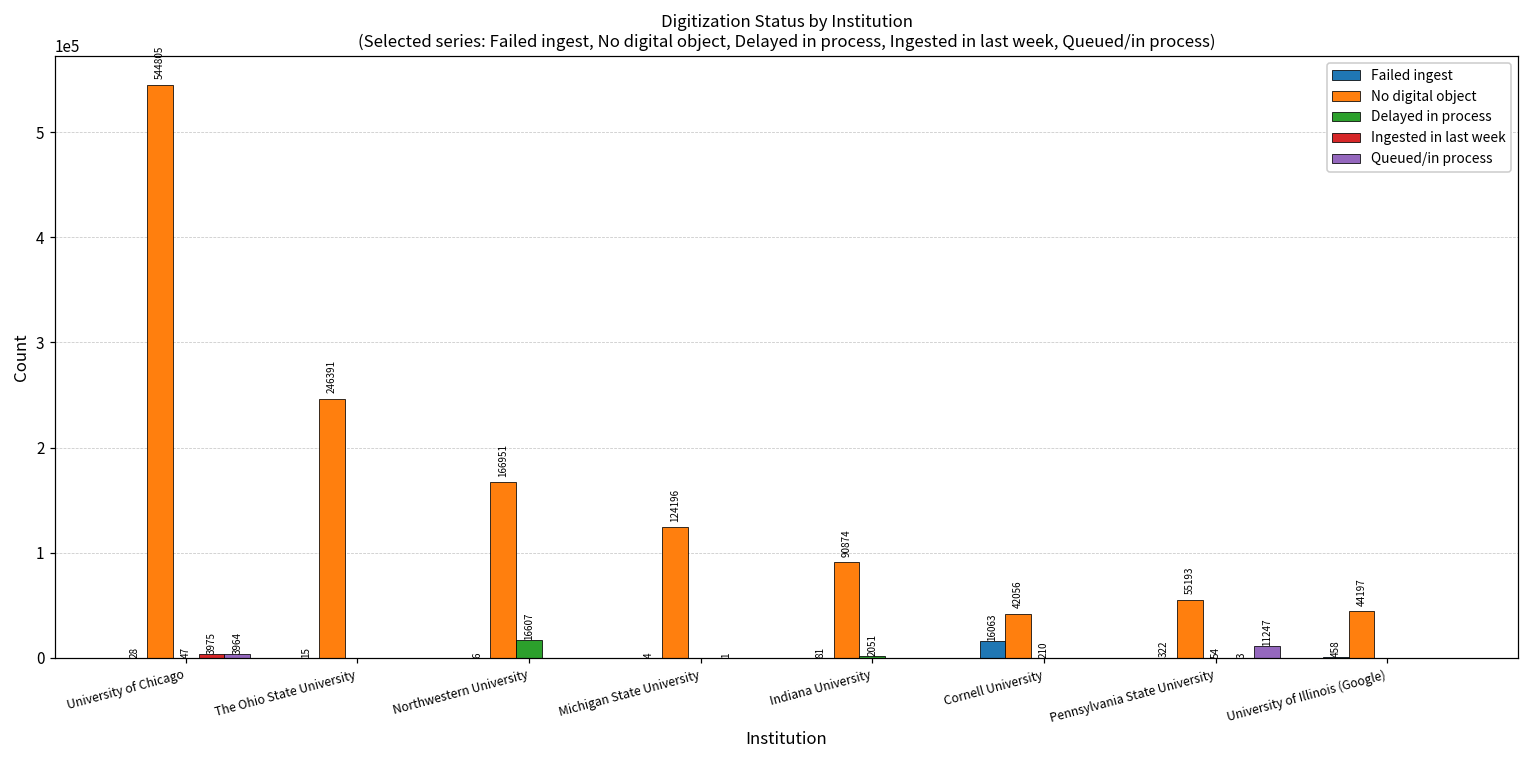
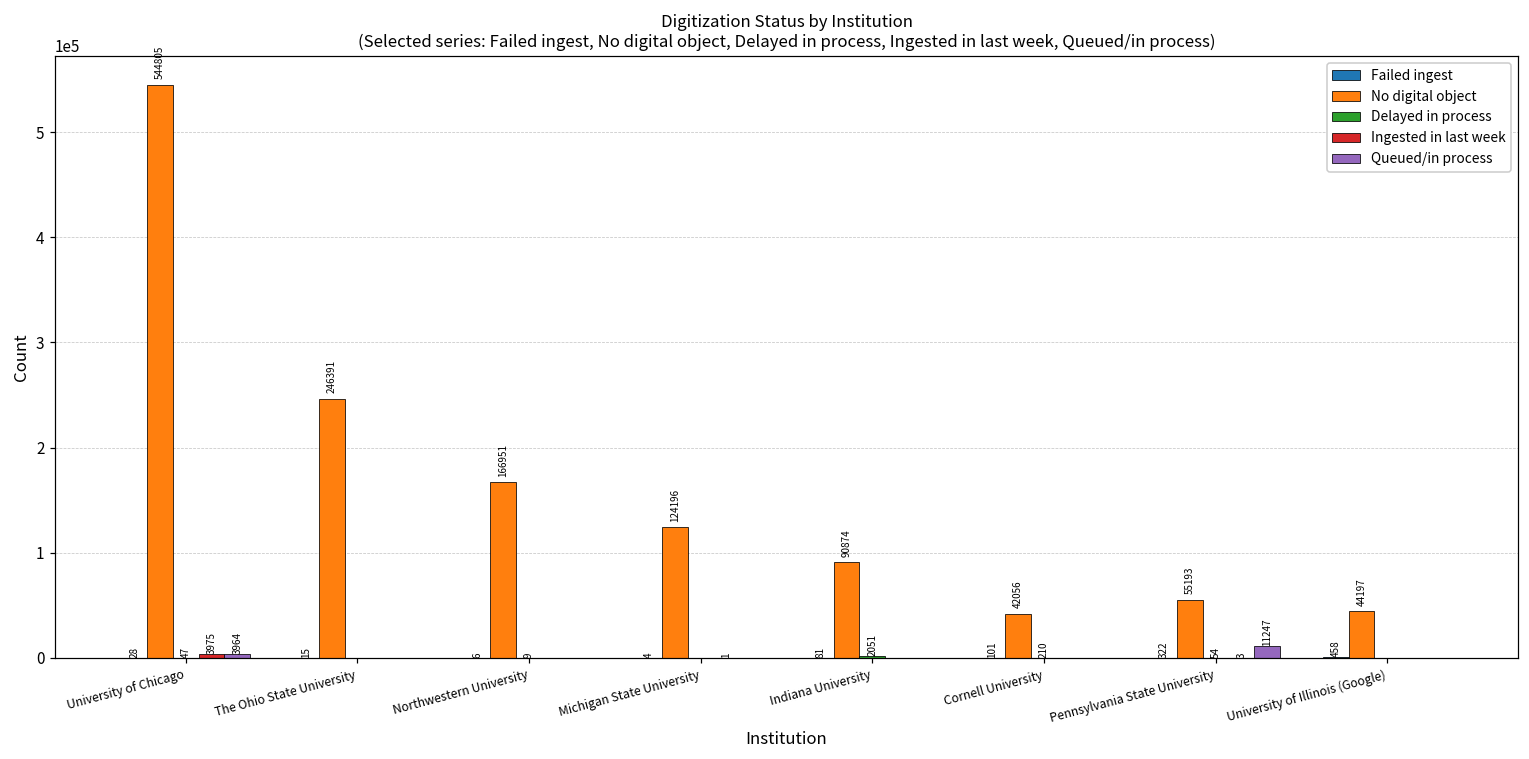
Delayed in process, Northwestern University: 16607 -> 9
Failed ingest, Cornell University: 16063 -> 101
